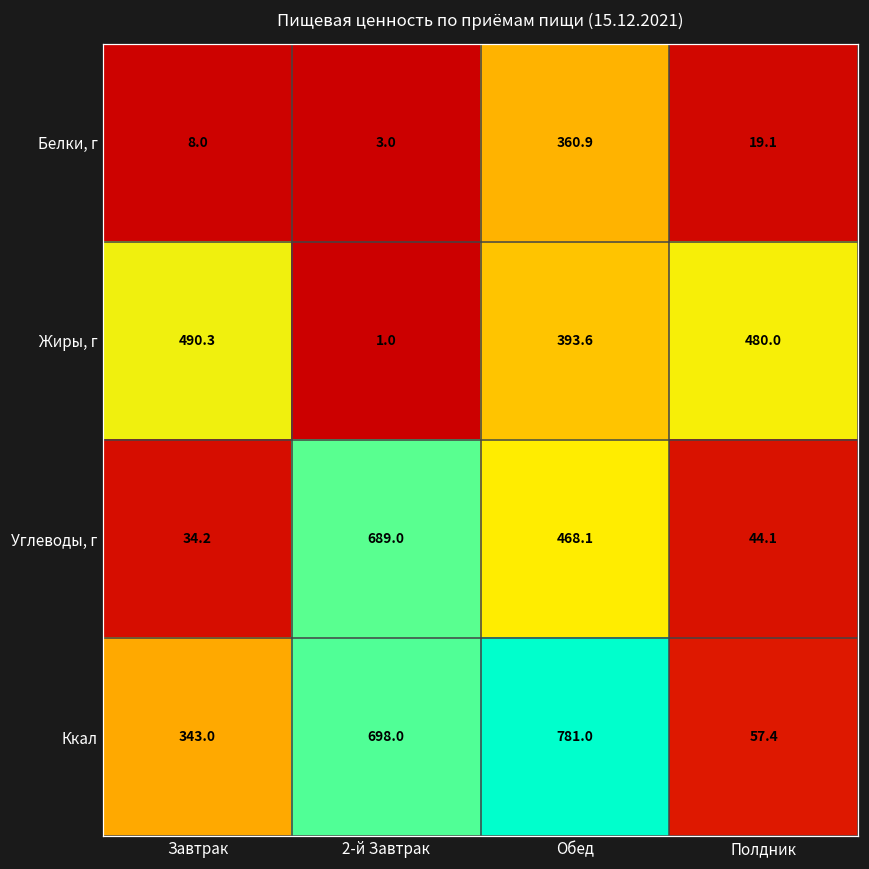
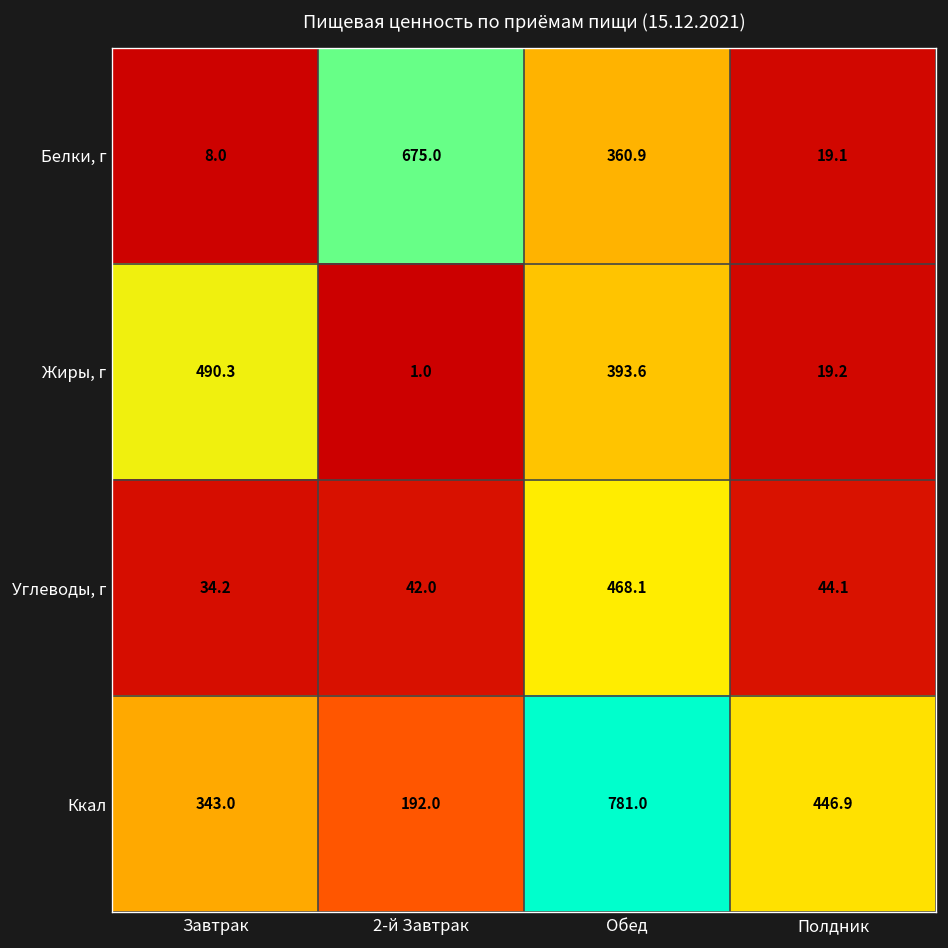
Белки, г, 2-й Завтрак: 3.0 -> 675.0
Жиры, г, Полдник: 480.0 -> 19.2
Углеводы, г, 2-й Завтрак: 689.0 -> 42.0
Ккал, 2-й Завтрак: 698.0 -> 192.0
Ккал, Полдник: 57.4 -> 446.9
